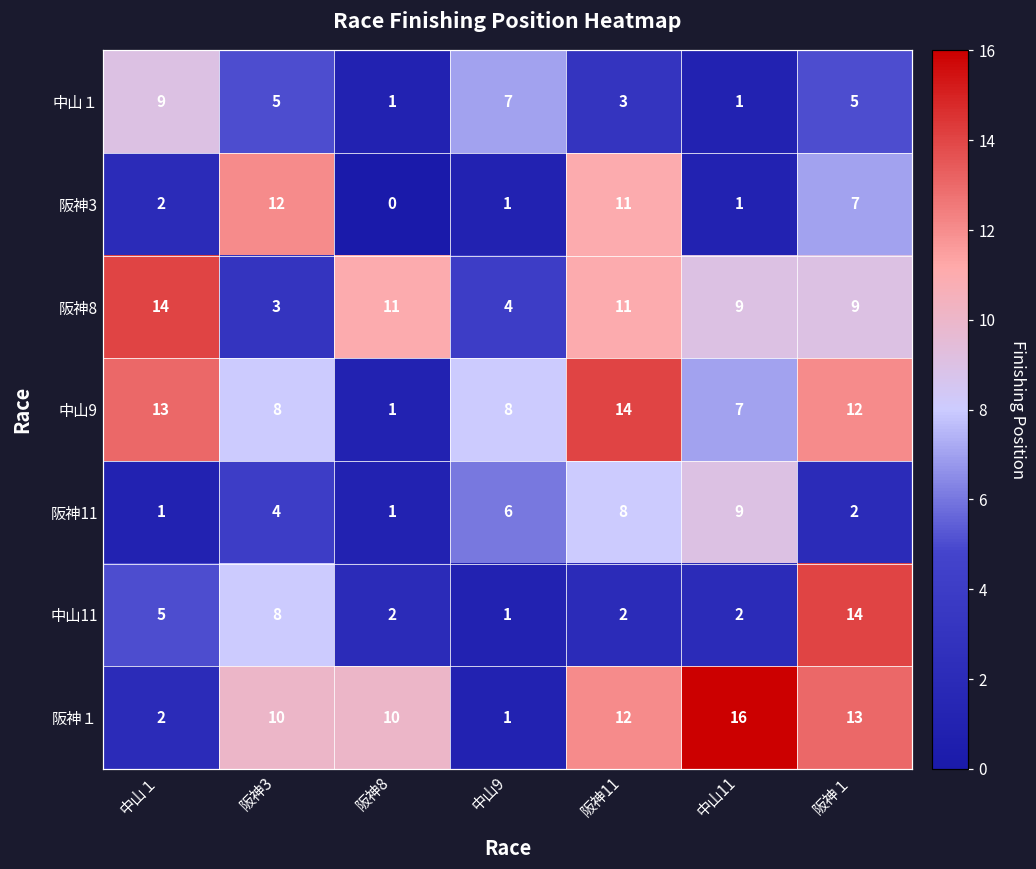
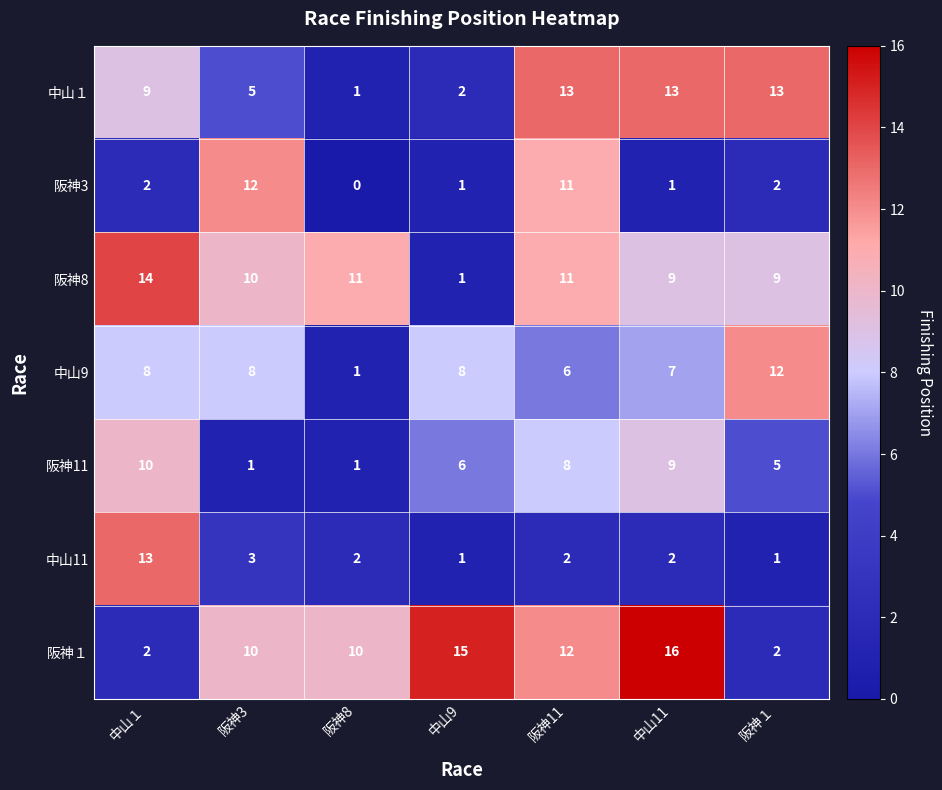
中山１, 中山9: 7 -> 2
中山１, 阪神11: 3 -> 13
中山１, 中山11: 1 -> 13
中山１, 阪神１: 5 -> 13
阪神3, 阪神１: 7 -> 2
阪神8, 阪神3: 3 -> 10
阪神8, 中山9: 4 -> 1
中山9, 中山１: 13 -> 8
中山9, 阪神11: 14 -> 6
阪神11, 中山１: 1 -> 10
阪神11, 阪神3: 4 -> 1
阪神11, 阪神１: 2 -> 5
中山11, 中山１: 5 -> 13
中山11, 阪神3: 8 -> 3
中山11, 阪神１: 14 -> 1
阪神１, 中山9: 1 -> 15
阪神１, 阪神１: 13 -> 2
